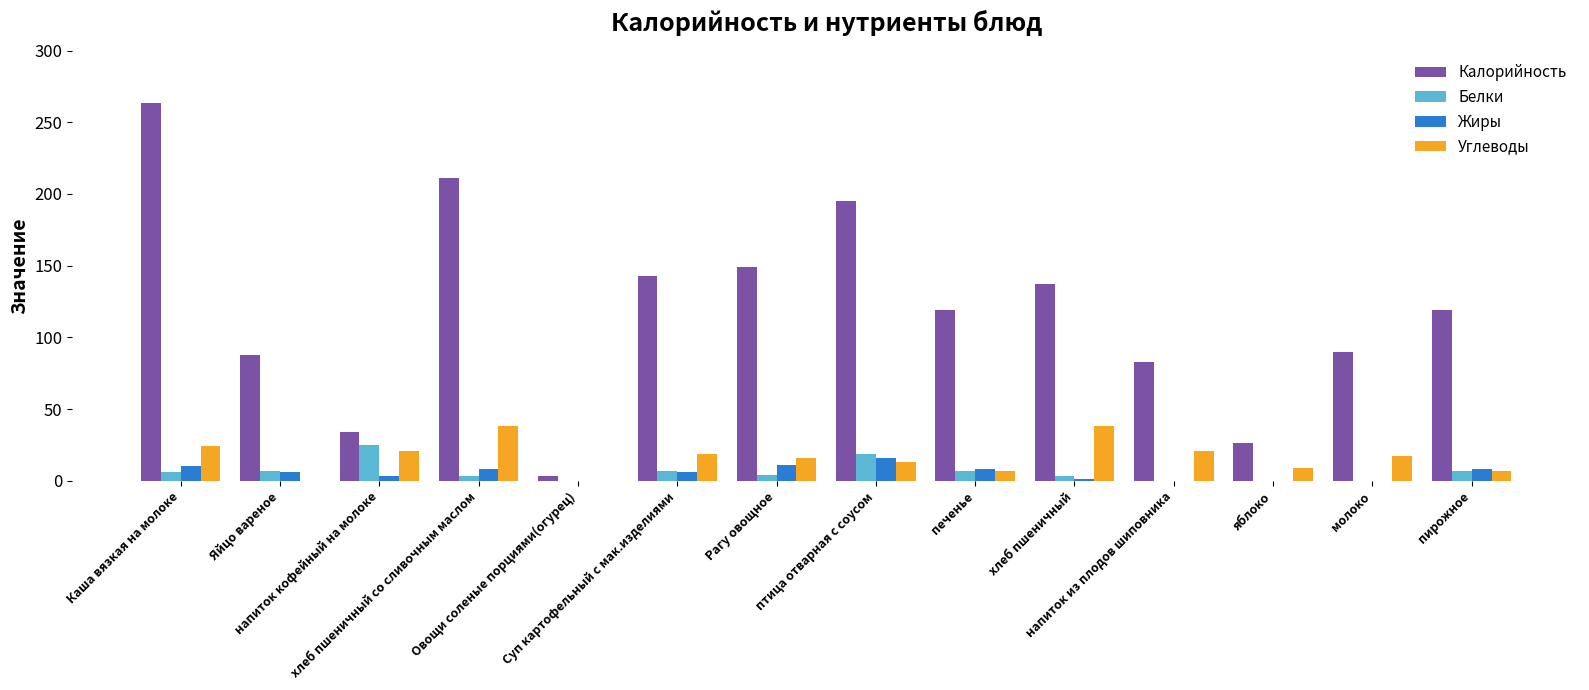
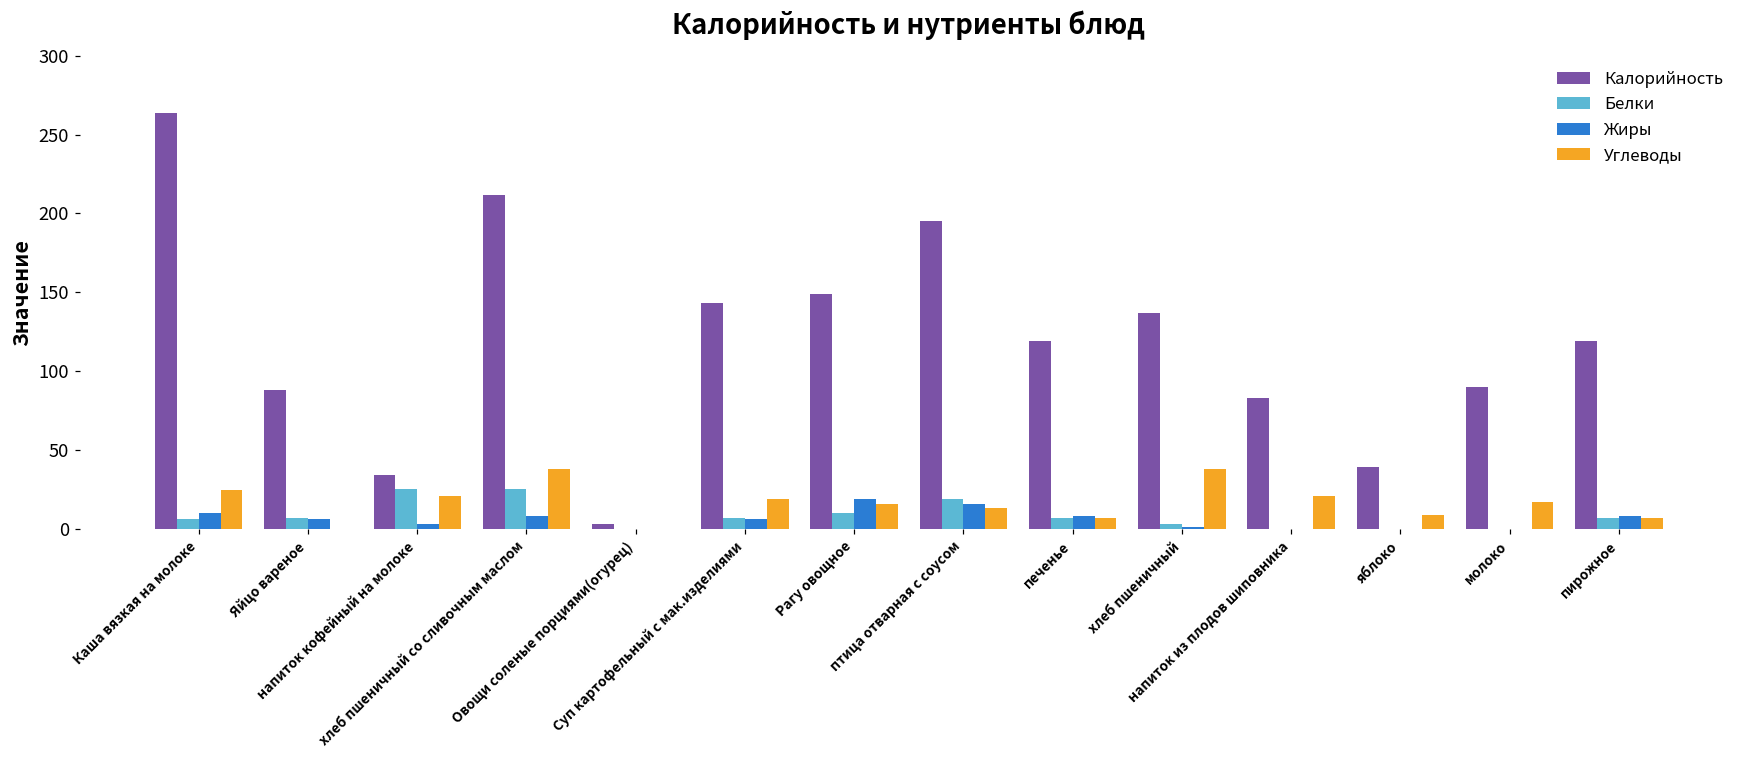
Белки, хлеб пшеничный со сливочным маслом: 3 -> 25
Белки, Рагу овощное: 4 -> 10
Жиры, Рагу овощное: 11 -> 19
Калорийность, яблоко: 26 -> 39
